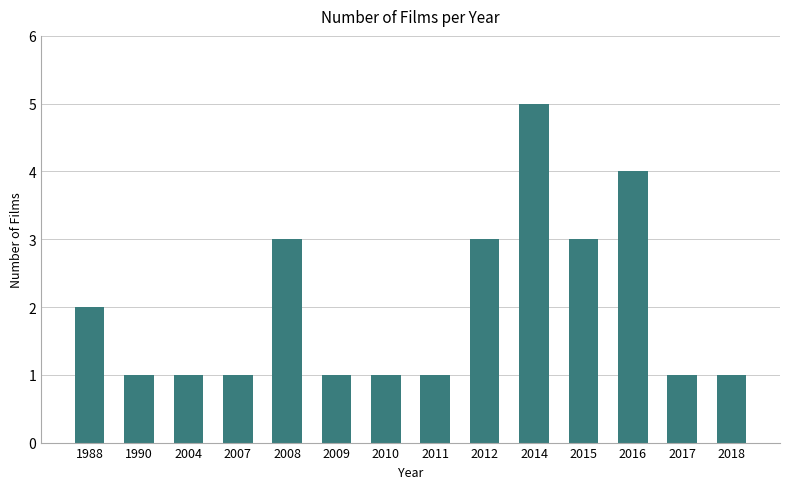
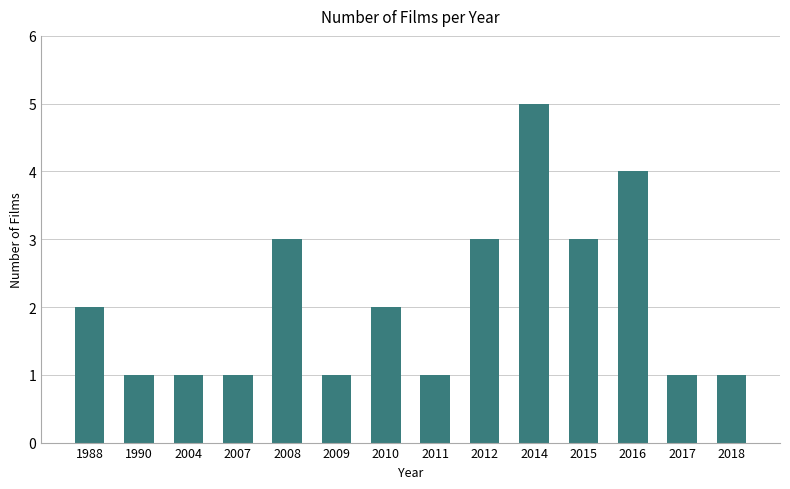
2010: 1 -> 2
